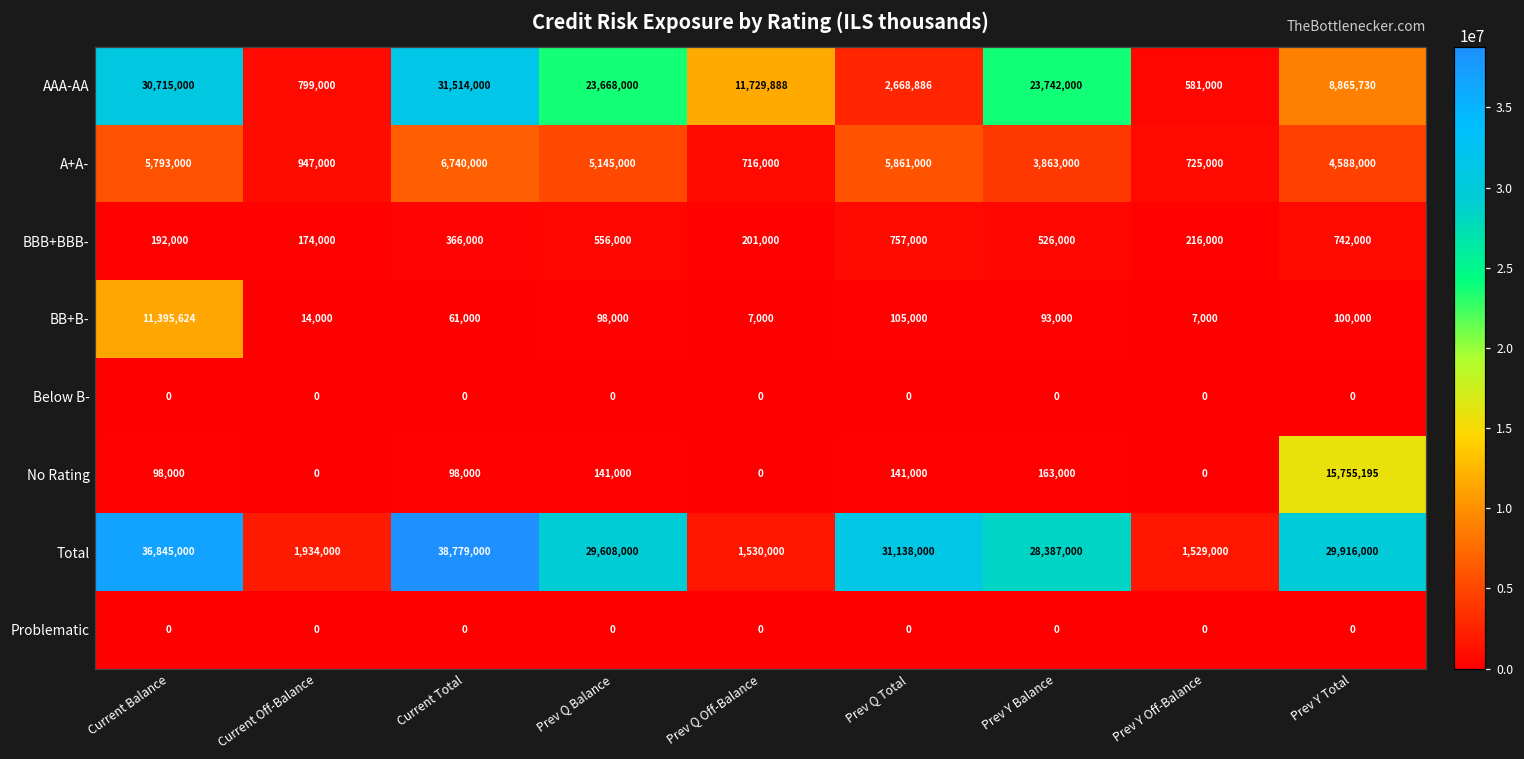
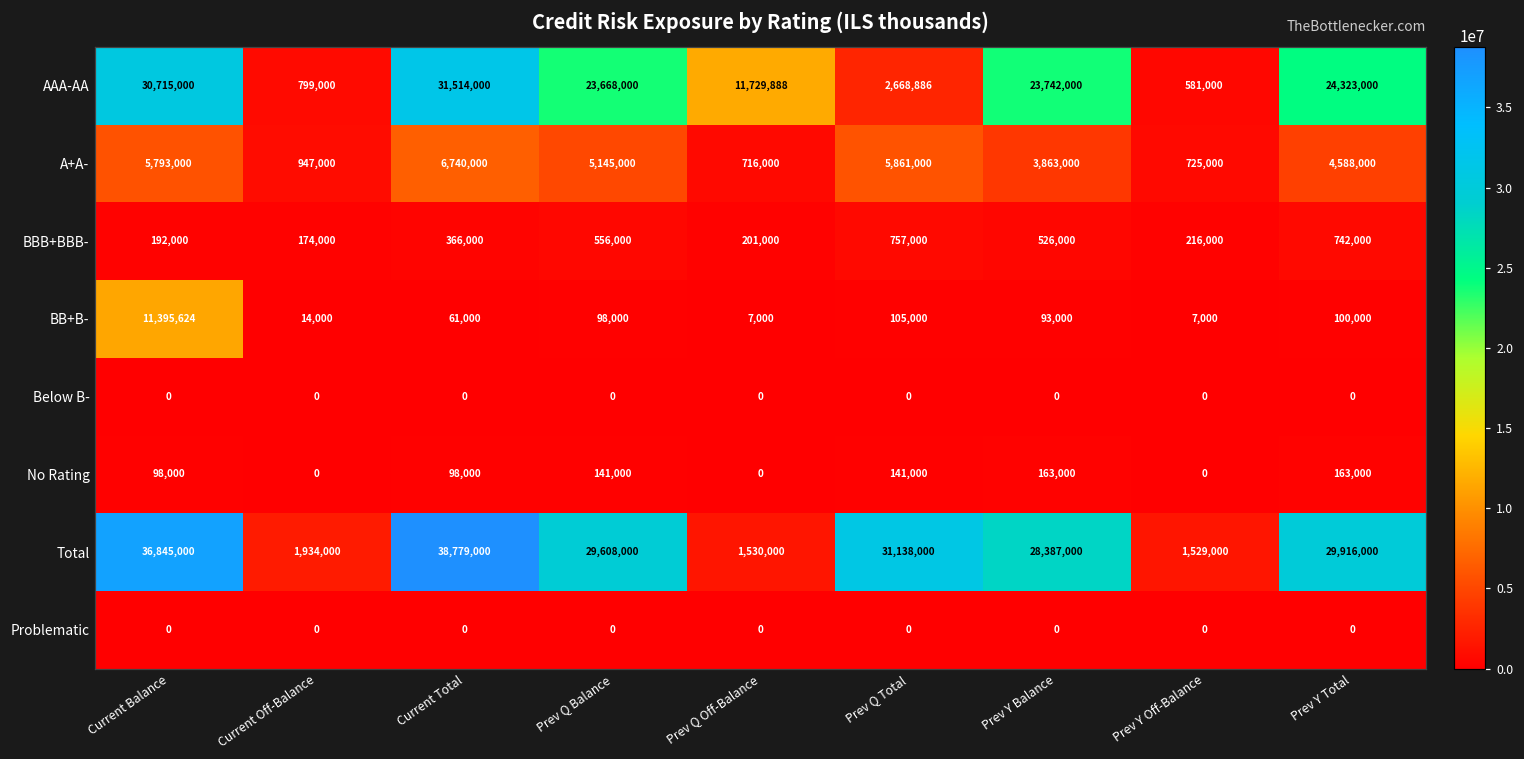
AAA-AA, Prev Y Total: 8,865,730 -> 24,323,000
No Rating, Prev Y Total: 15,755,195 -> 163,000
